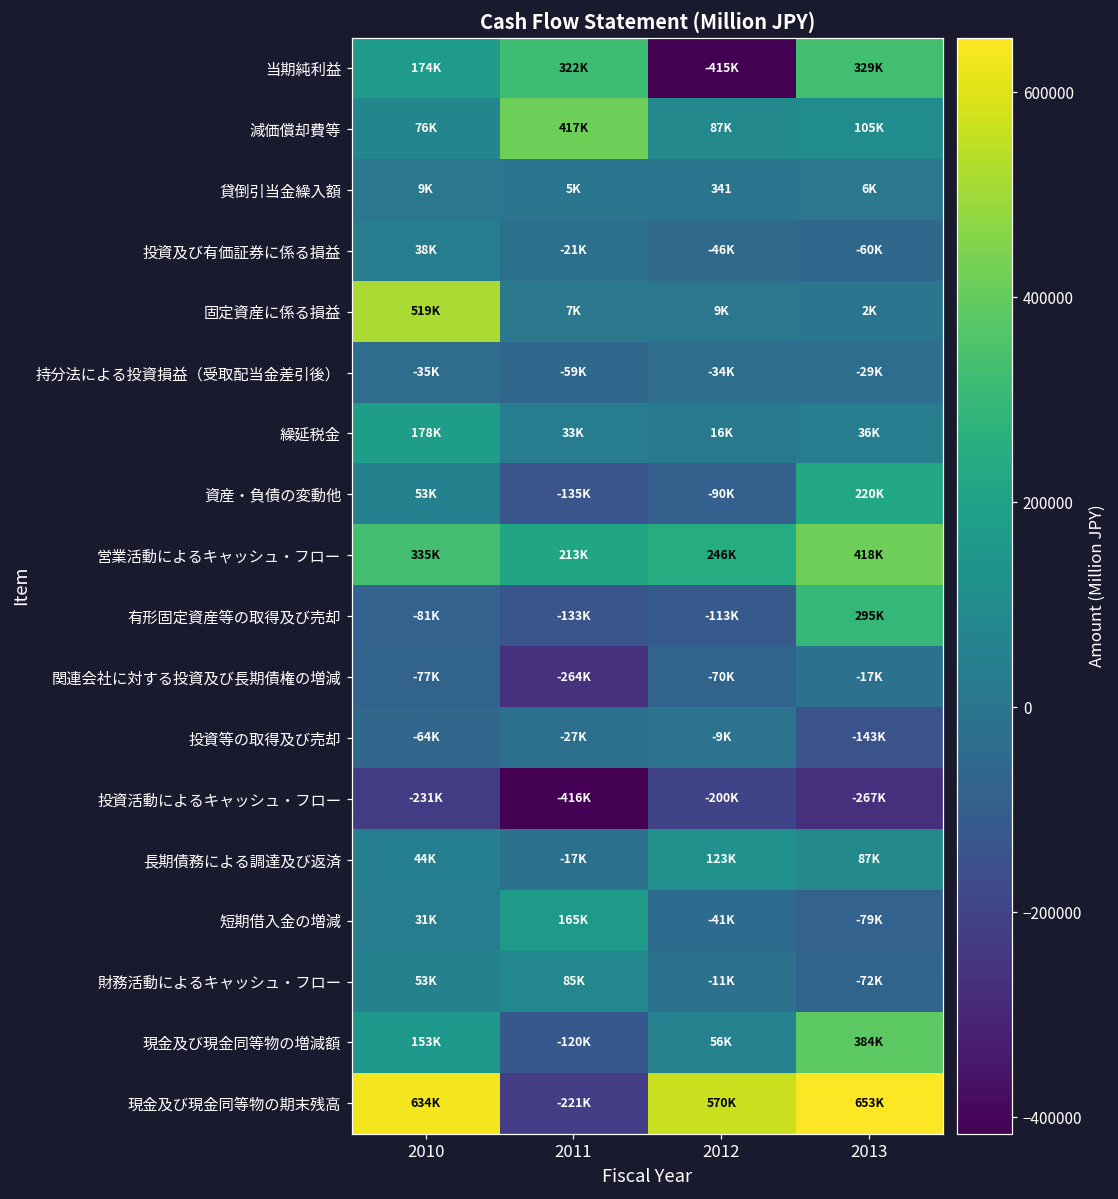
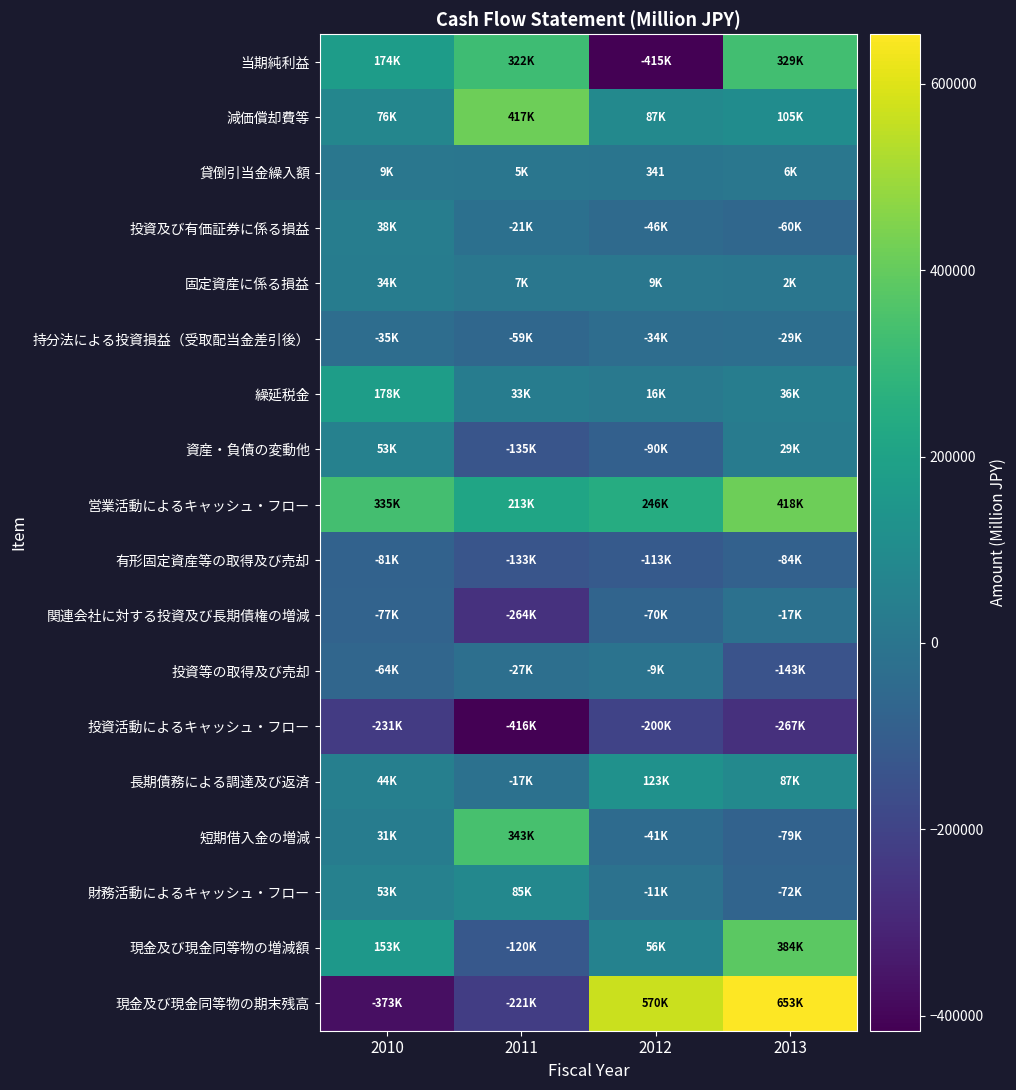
固定資産に係る損益, 2010: 519K -> 34K
資産・負債の変動他, 2013: 220K -> 29K
有形固定資産等の取得及び売却, 2013: 295K -> -84K
短期借入金の増減, 2011: 165K -> 343K
現金及び現金同等物の期末残高, 2010: 634K -> -373K
